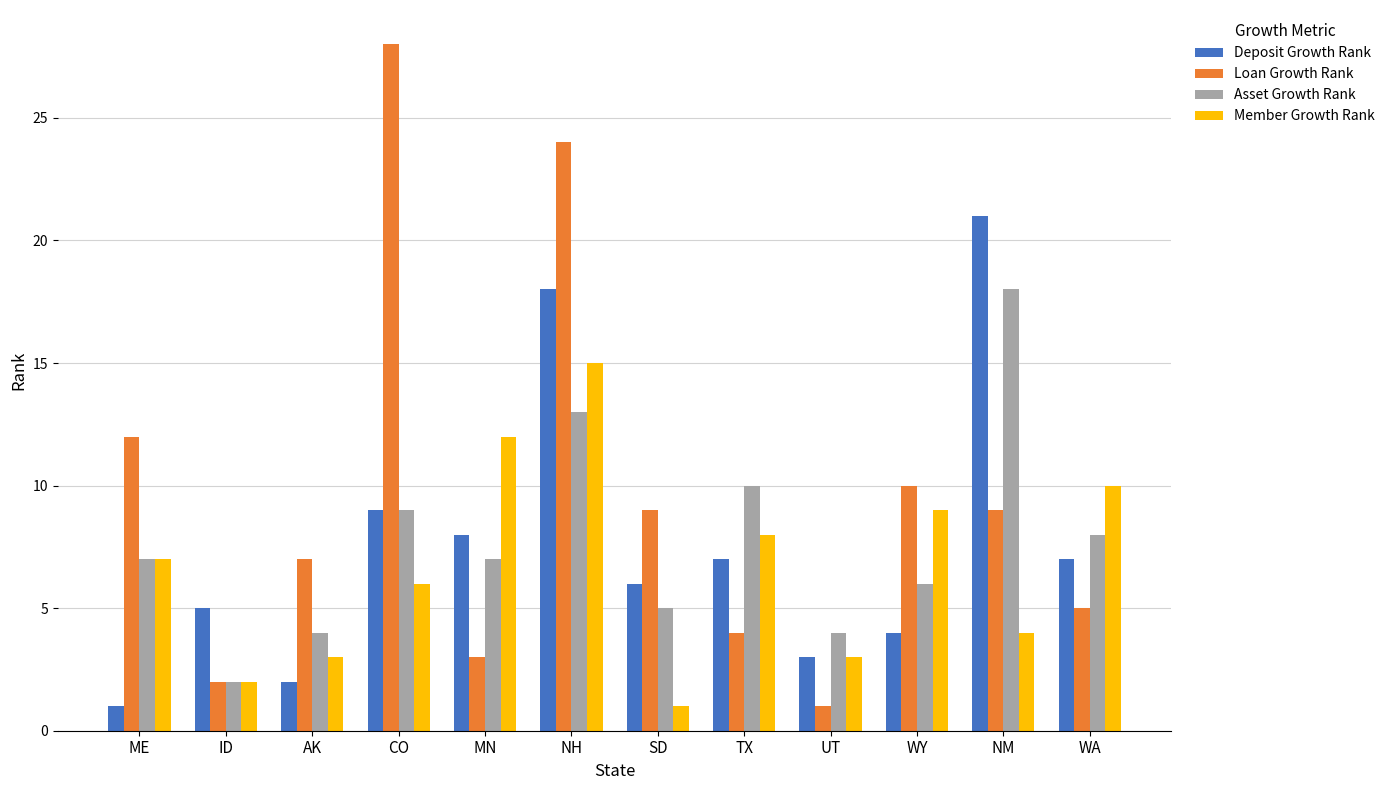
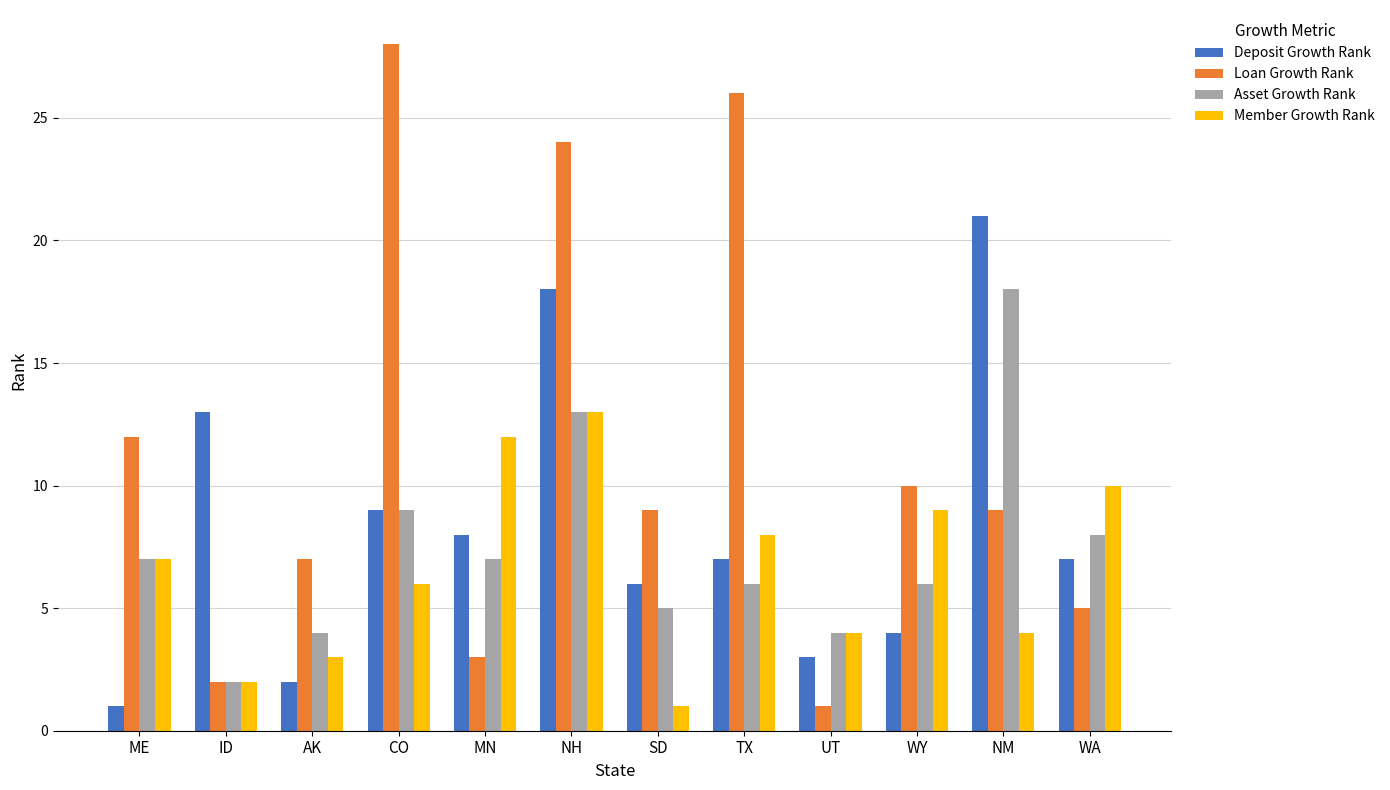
Deposit Growth Rank, ID: 5 -> 13
Member Growth Rank, NH: 15 -> 13
Loan Growth Rank, TX: 4 -> 26
Asset Growth Rank, TX: 10 -> 6
Member Growth Rank, UT: 3 -> 4
